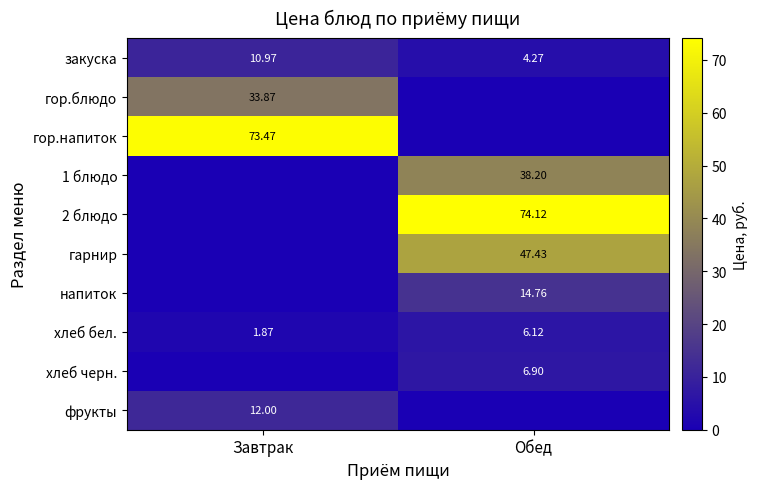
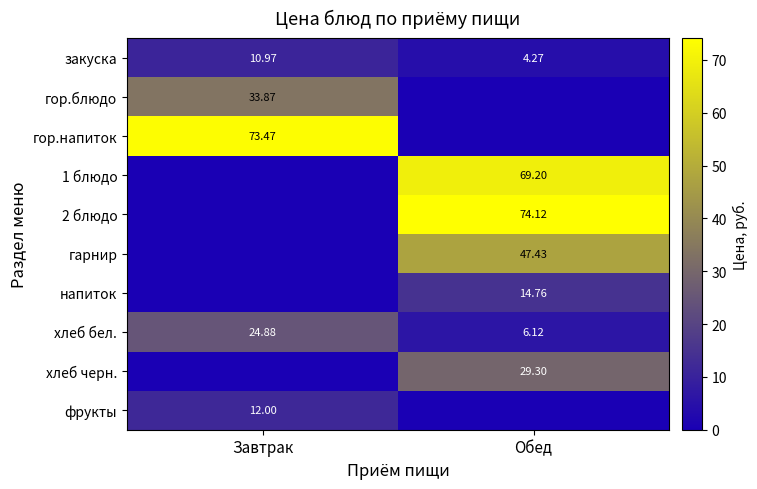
1 блюдо, Обед: 38.20 -> 69.20
хлеб бел., Завтрак: 1.87 -> 24.88
хлеб черн., Обед: 6.90 -> 29.30
